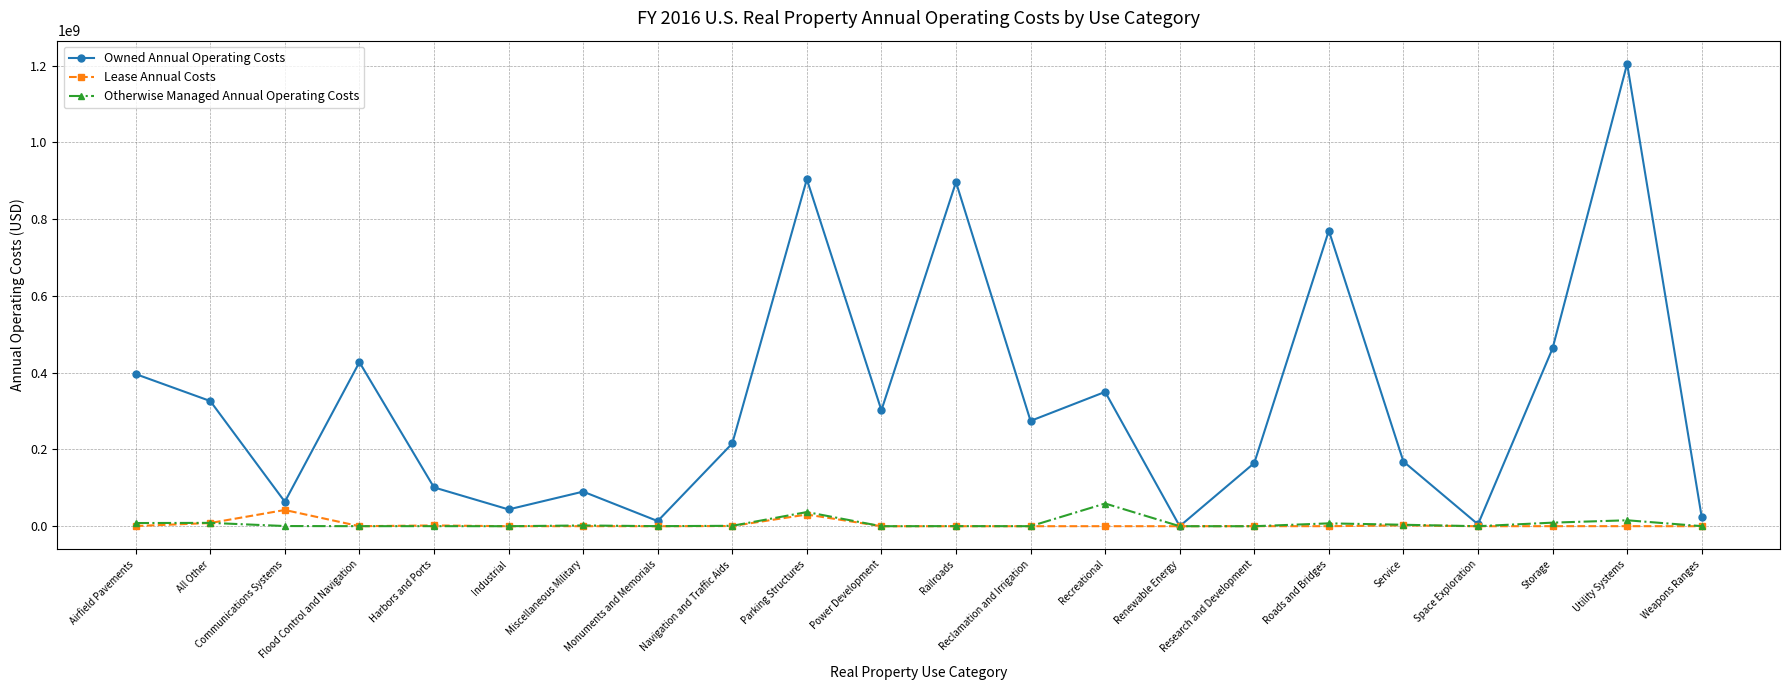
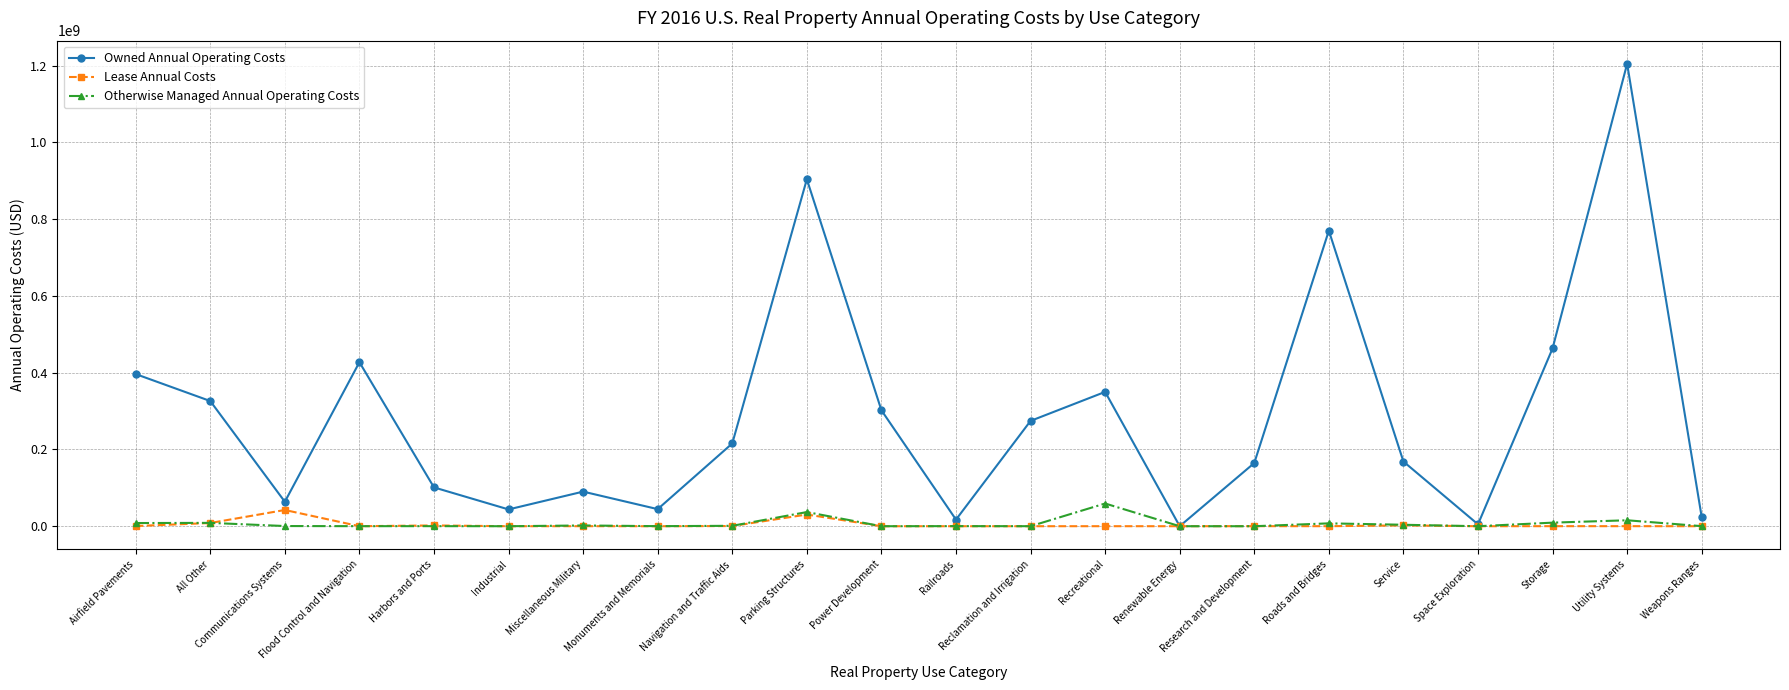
Owned Annual Operating Costs, Monuments and Memorials: 10000000 -> 40000000
Owned Annual Operating Costs, Railroads: 900000000 -> 20000000
